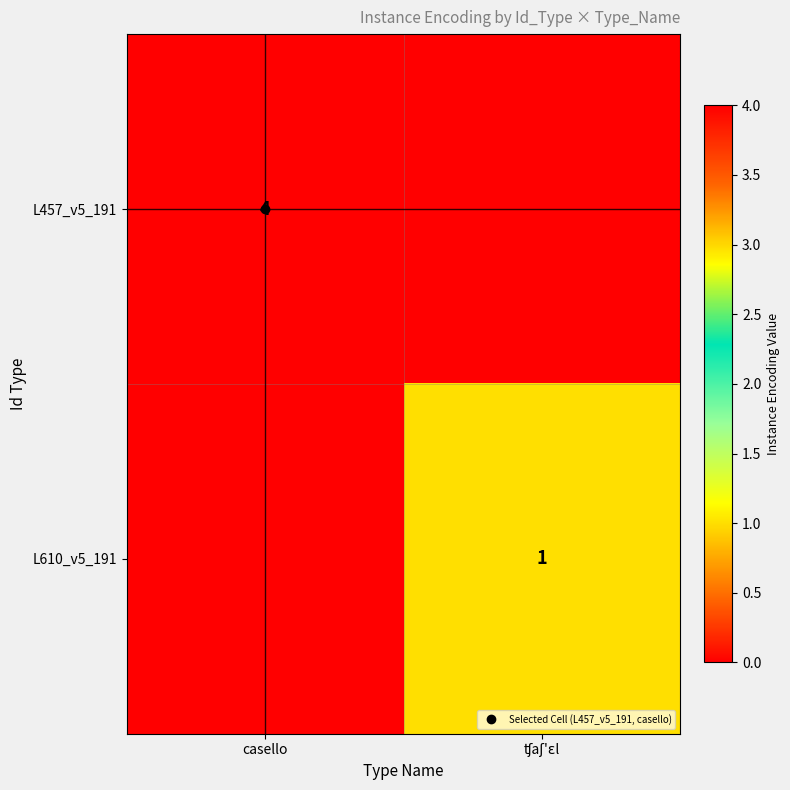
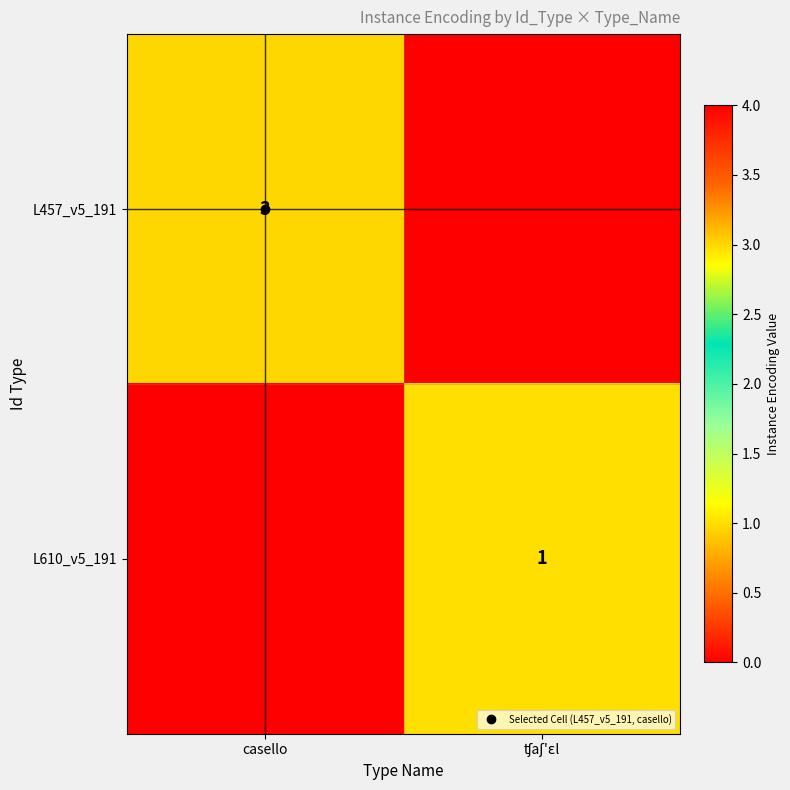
L457_v5_191, casello: 4 -> 3
